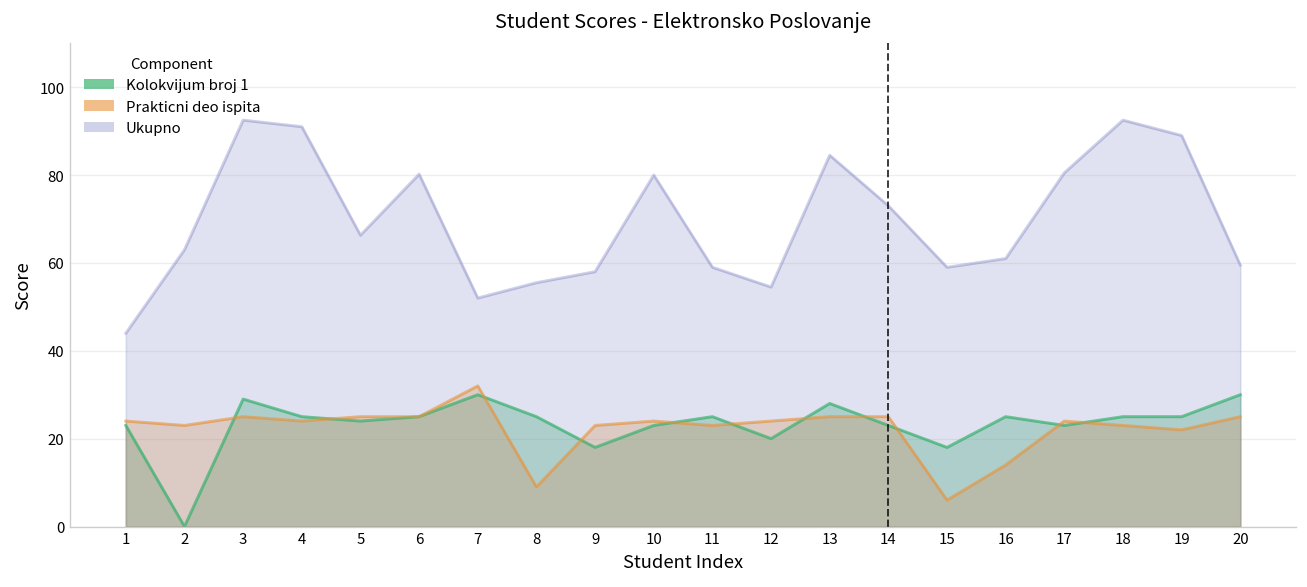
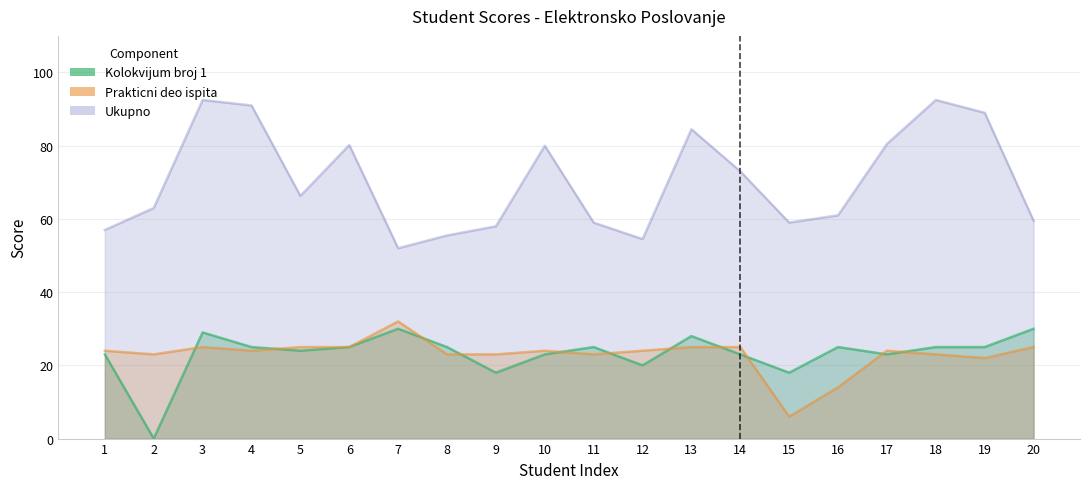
Ukupno, 1: 44 -> 57
Prakticni deo ispita, 8: 9 -> 23
